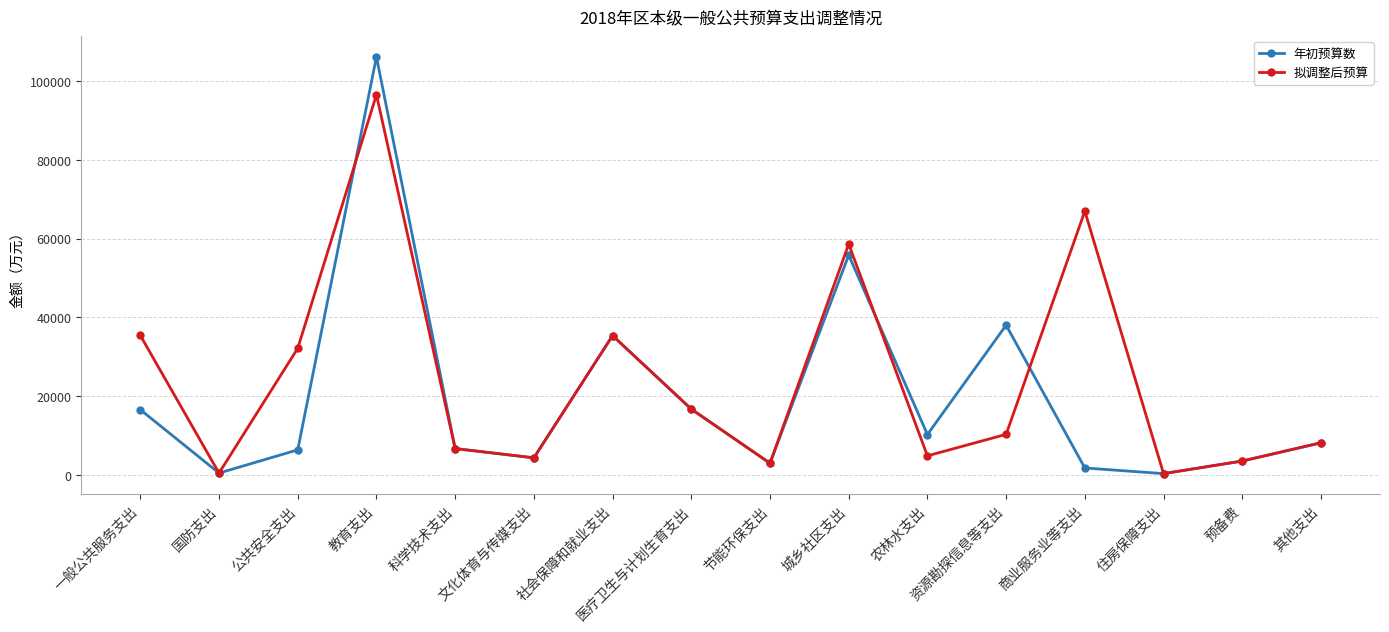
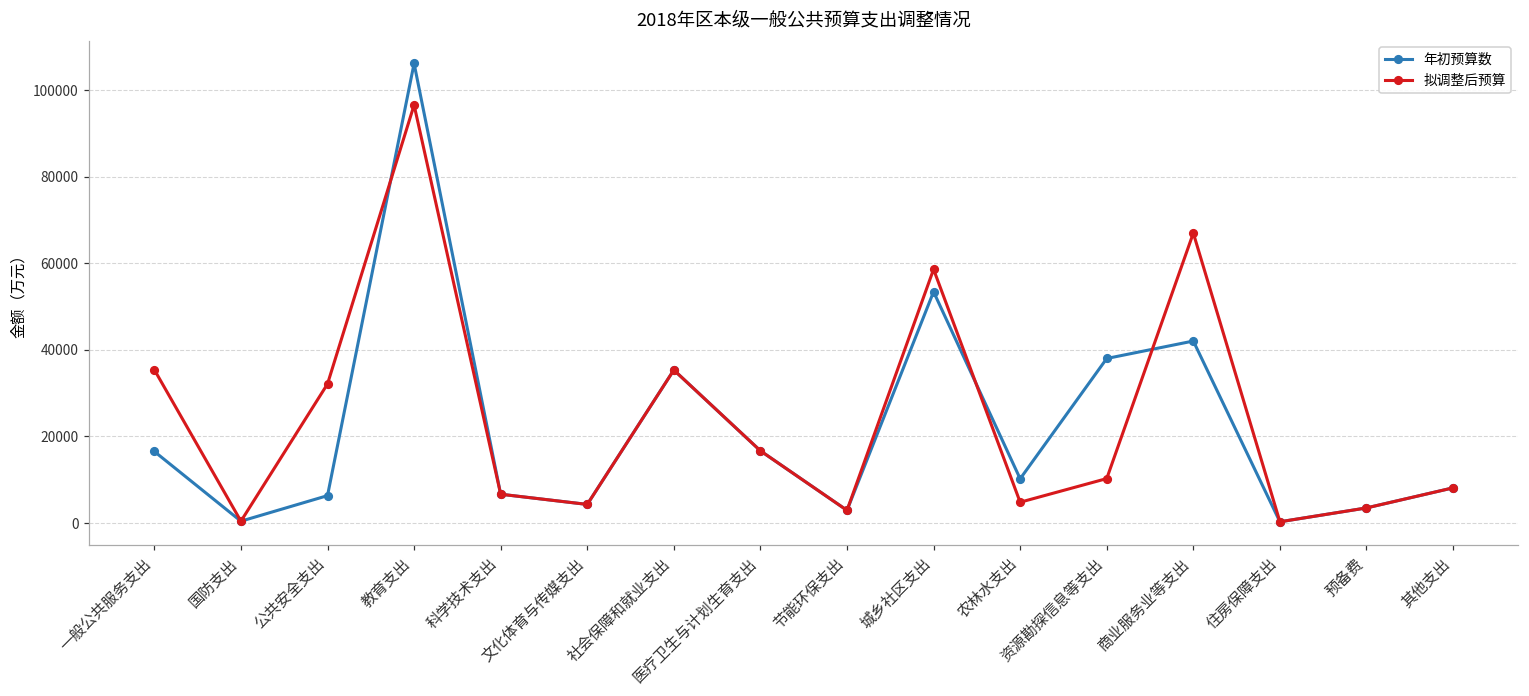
年初预算数, 城乡社区支出: 56000 -> 53000
年初预算数, 商业服务业等支出: 2000 -> 42000
